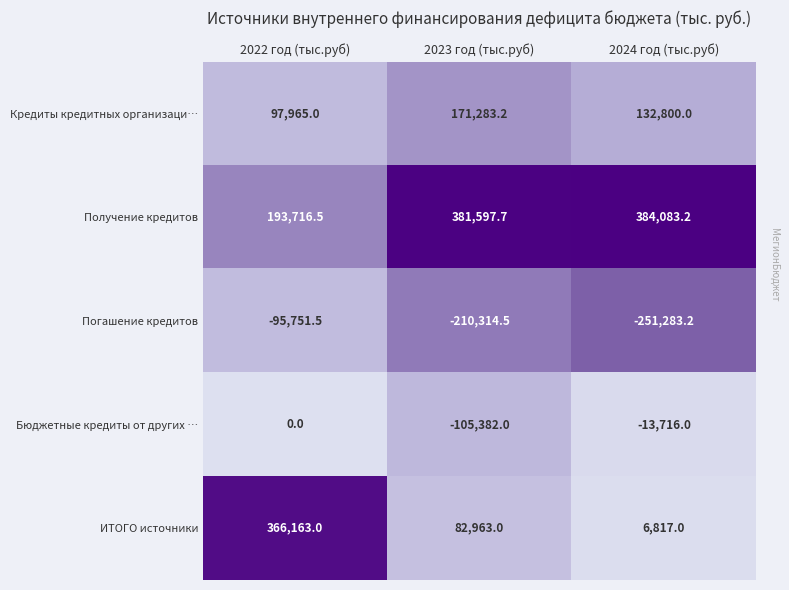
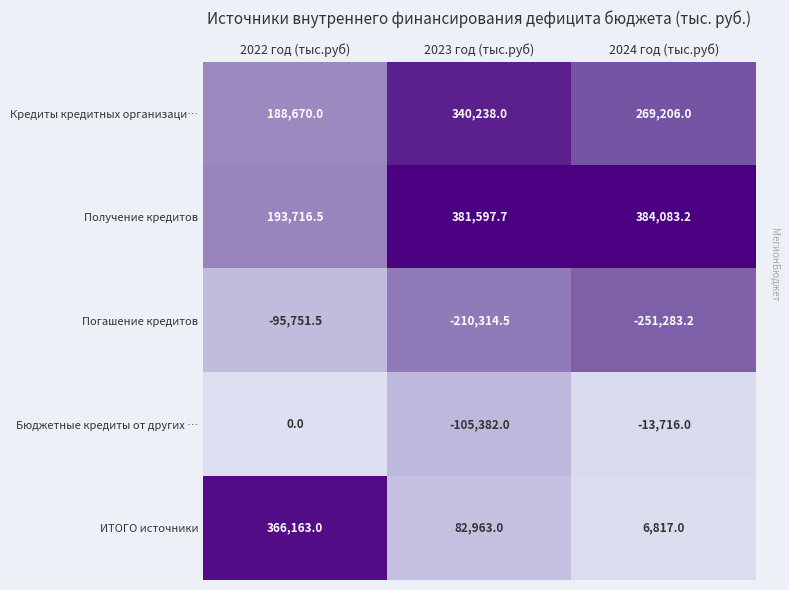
Кредиты кредитных организаци…, 2022 год (тыс.руб): 97,965.0 -> 188,670.0
Кредиты кредитных организаци…, 2023 год (тыс.руб): 171,283.2 -> 340,238.0
Кредиты кредитных организаци…, 2024 год (тыс.руб): 132,800.0 -> 269,206.0
